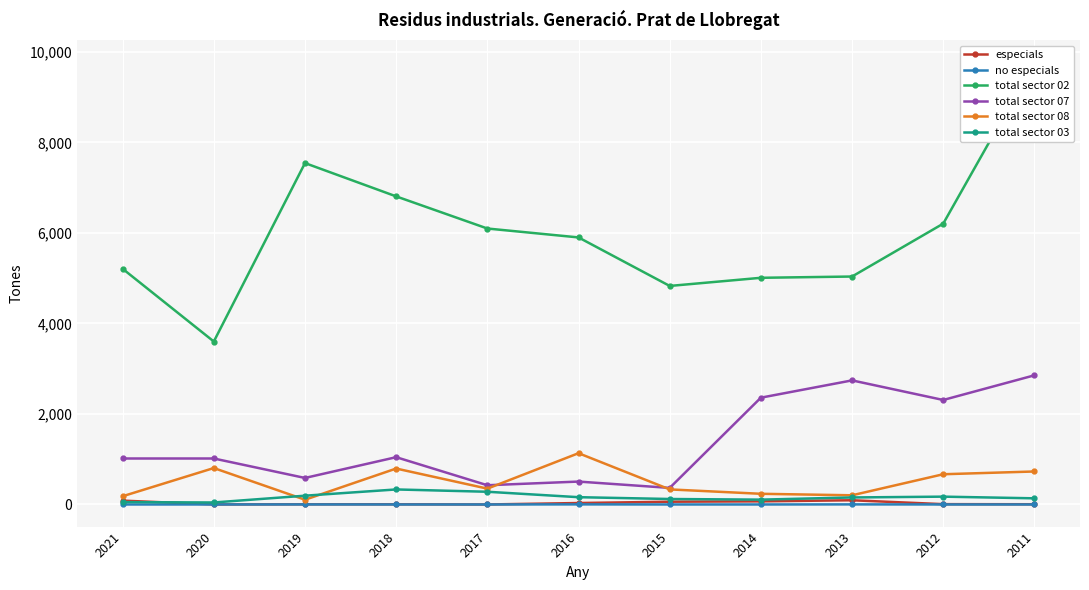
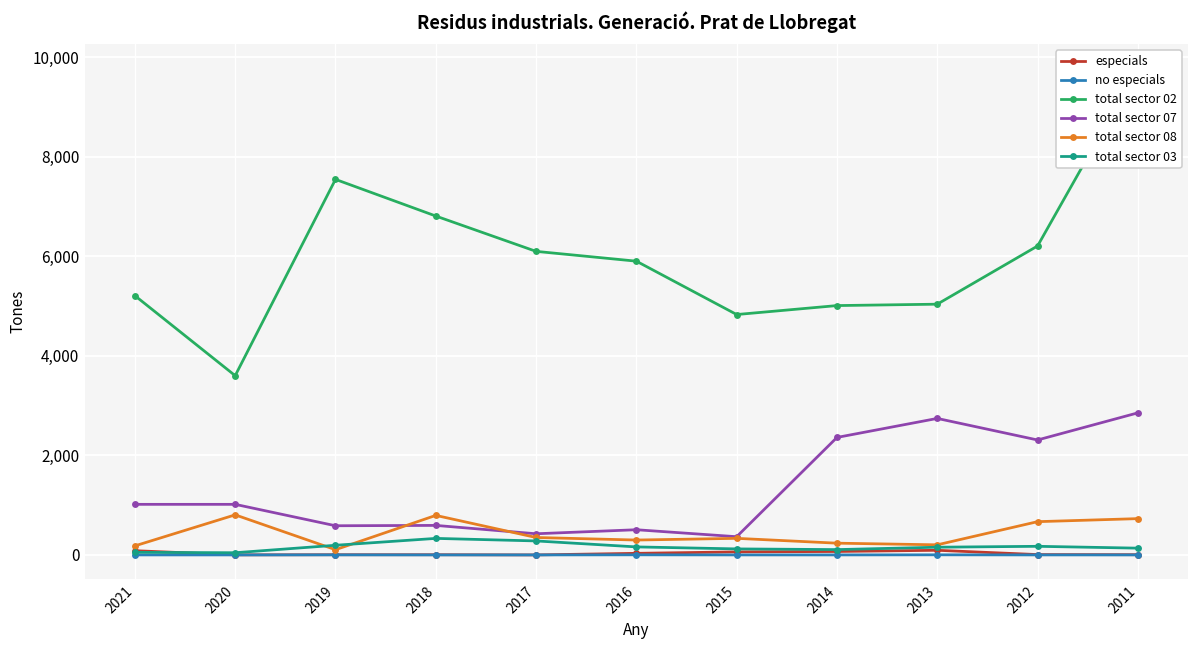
total sector 07, 2018: 1,000 -> 600
total sector 08, 2016: 1,100 -> 300
